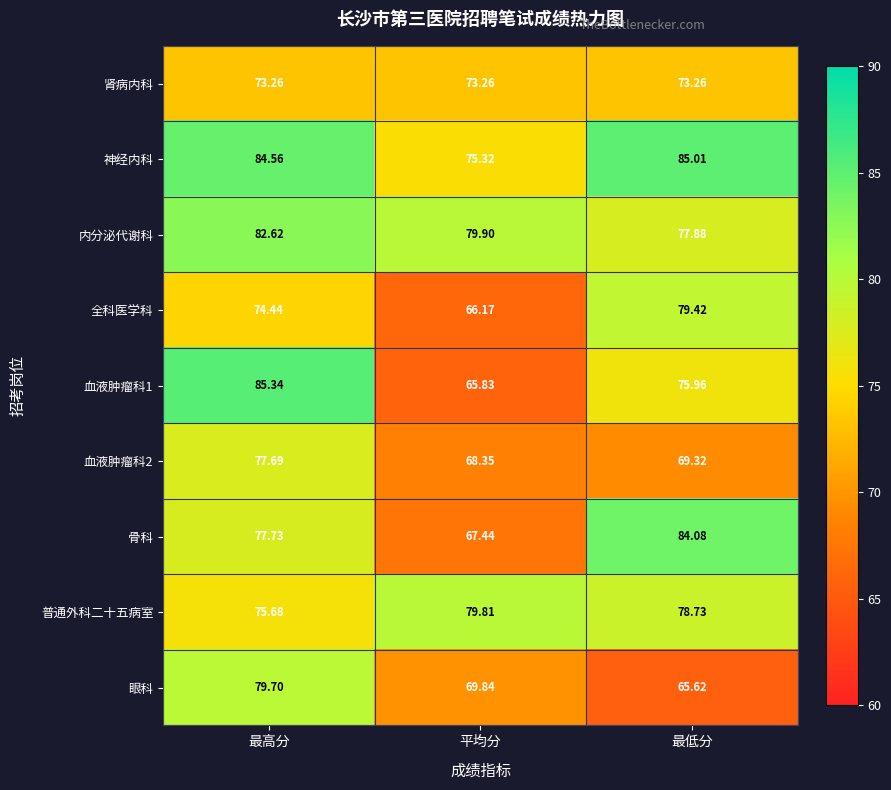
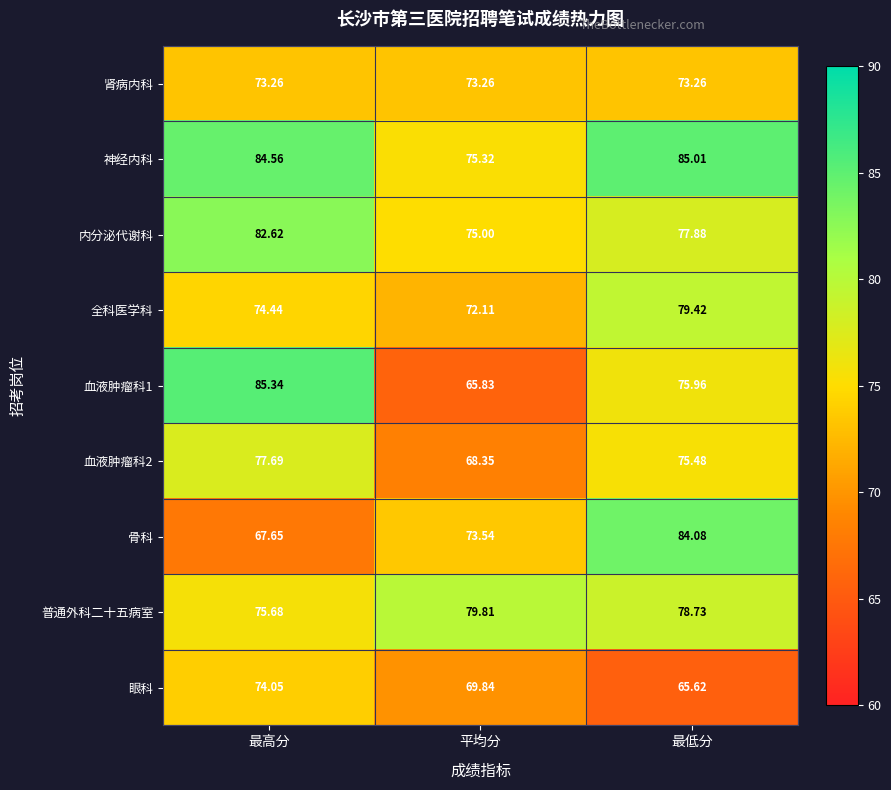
内分泌代谢科, 平均分: 79.90 -> 75.00
全科医学科, 平均分: 66.17 -> 72.11
血液肿瘤科2, 最低分: 69.32 -> 75.48
骨科, 最高分: 77.73 -> 67.65
骨科, 平均分: 67.44 -> 73.54
眼科, 最高分: 79.70 -> 74.05
